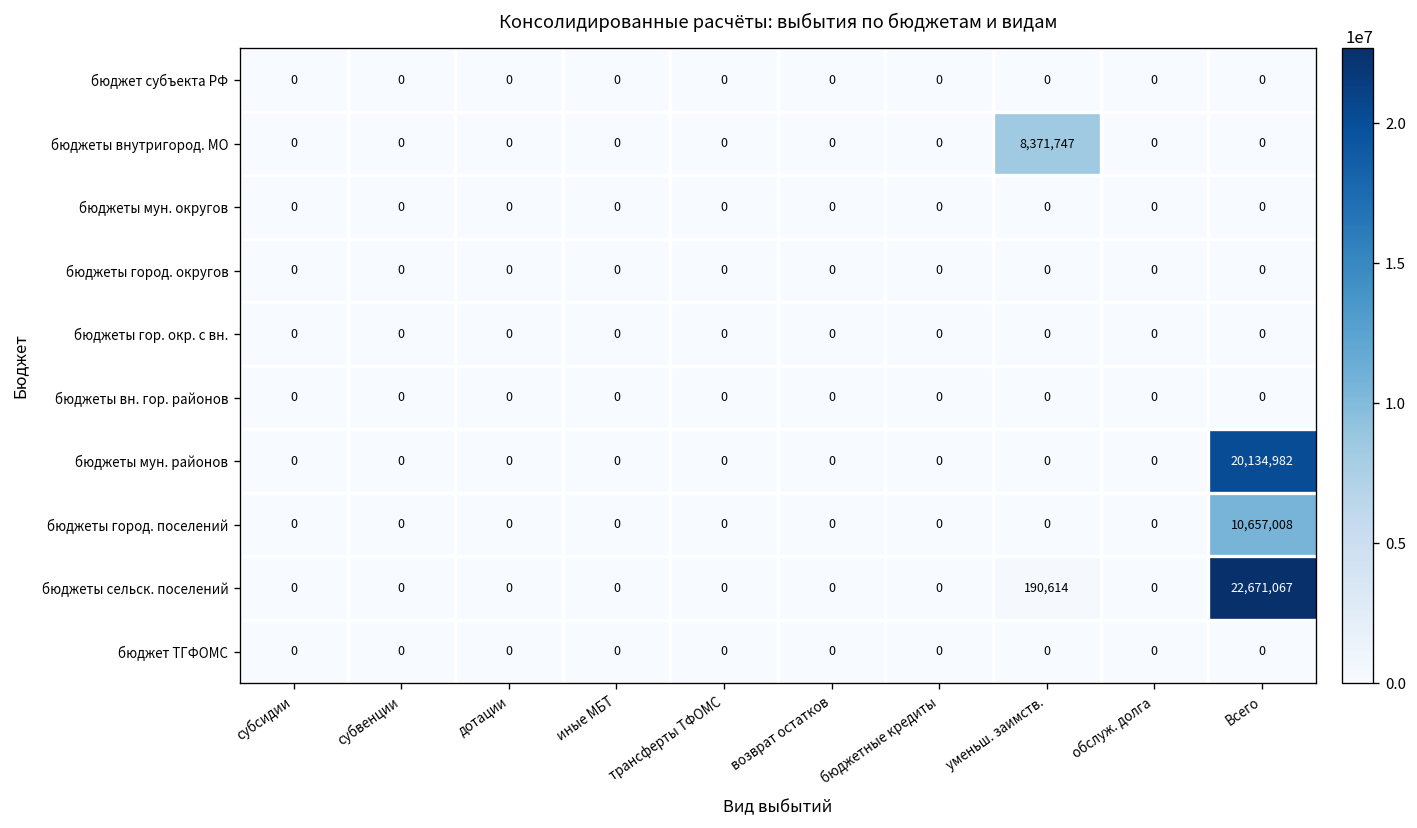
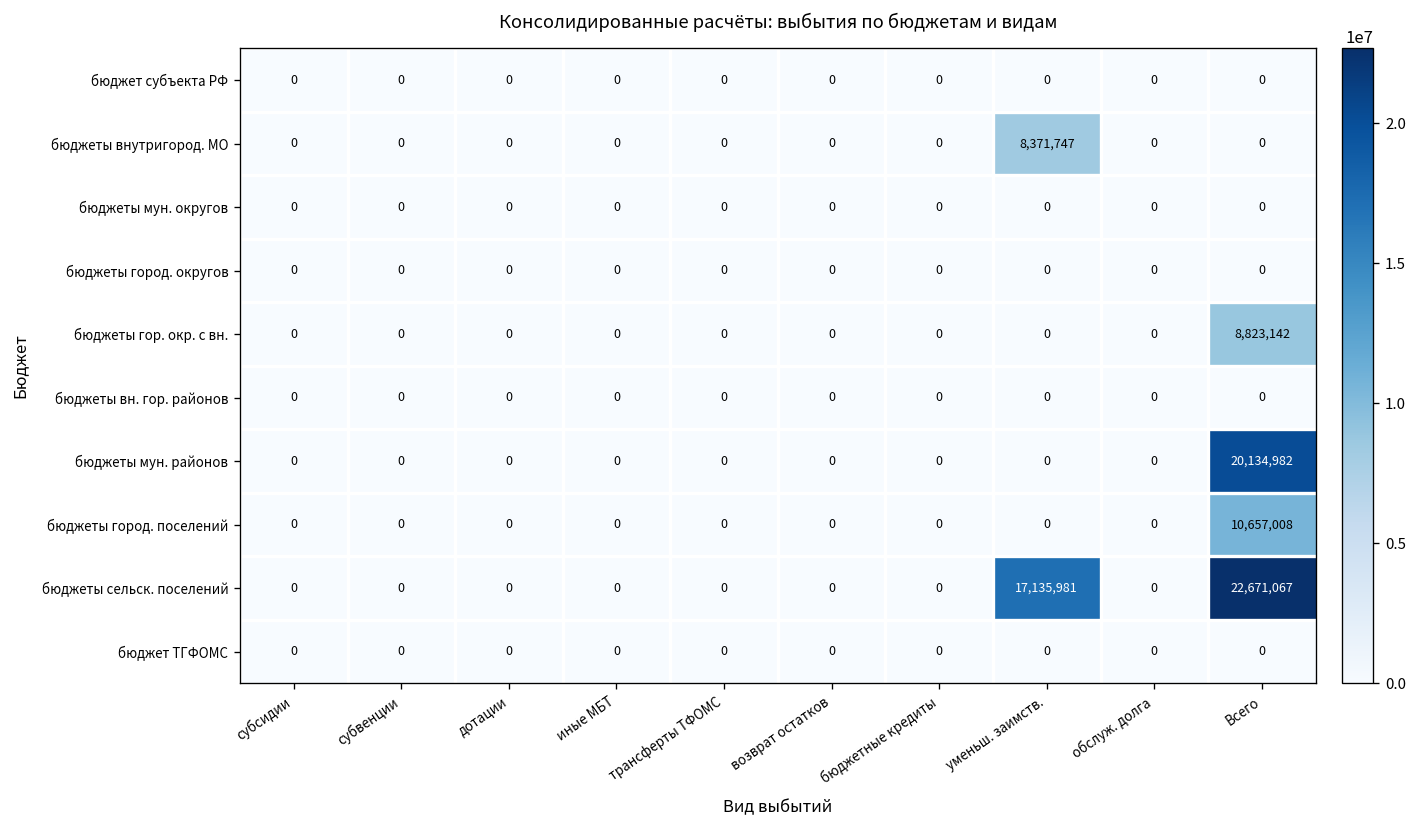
бюджеты гор. окр. с вн., Всего: 0 -> 8,823,142
бюджеты сельск. поселений, уменьш. заимств.: 190,614 -> 17,135,981
